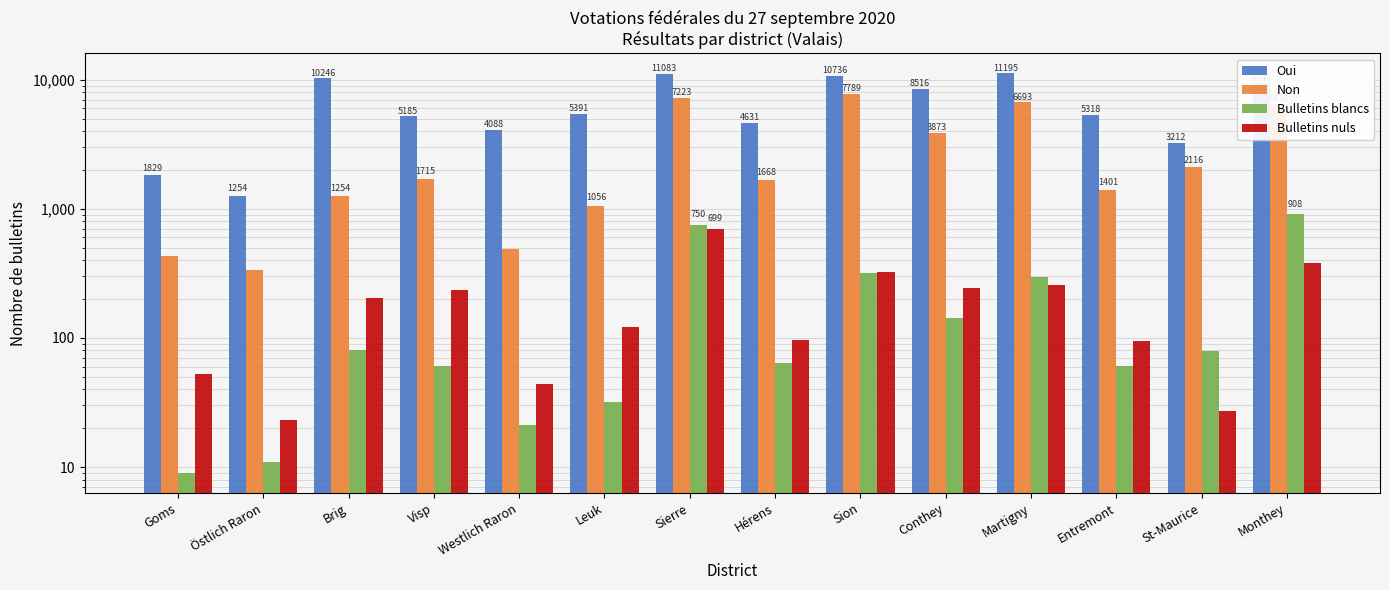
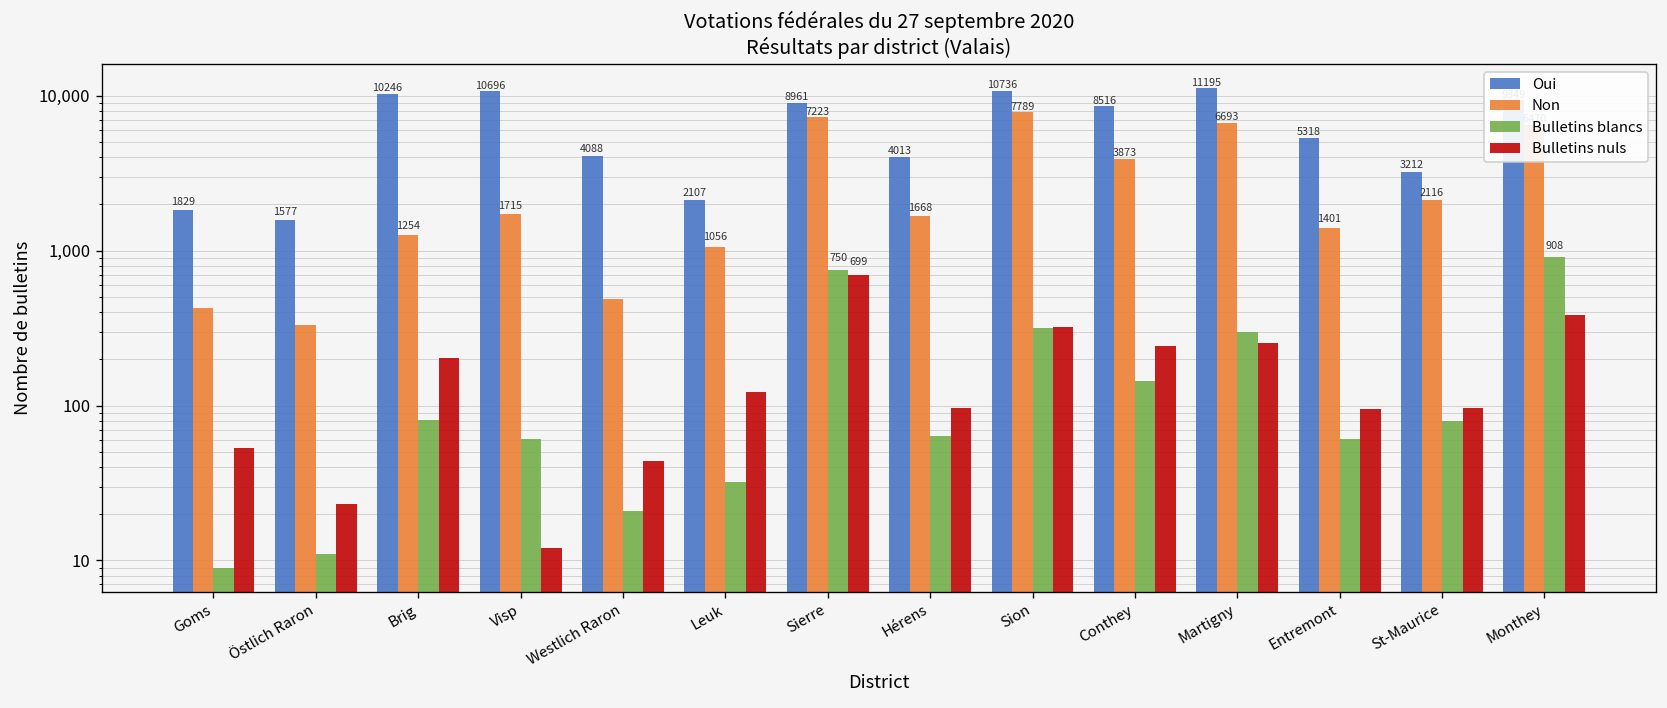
Oui, Östlich Raron: 1254 -> 1577
Oui, Visp: 5185 -> 10696
Bulletins nuls, Visp: 230 -> 12
Oui, Leuk: 5391 -> 2107
Oui, Sierre: 11083 -> 8961
Oui, Hérens: 4631 -> 4013
Bulletins nuls, St-Maurice: 27 -> 100
